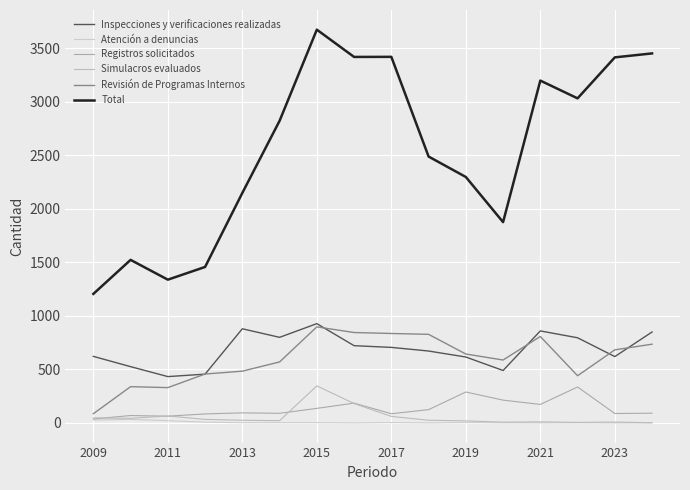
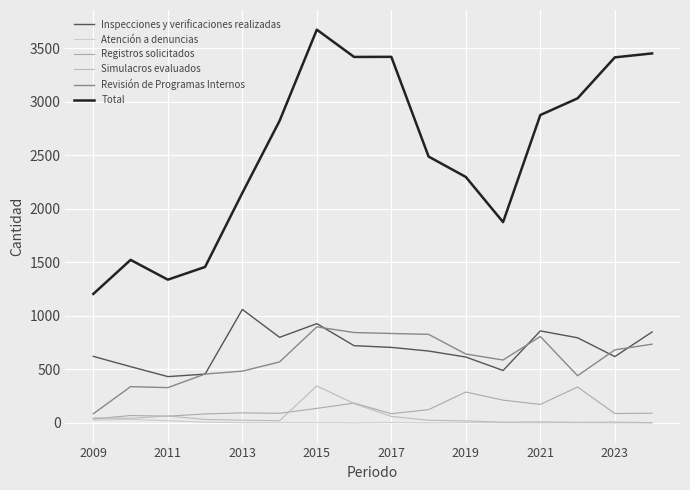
Inspecciones y verificaciones realizadas, 2013: 880 -> 1060
Total, 2021: 3200 -> 2880
